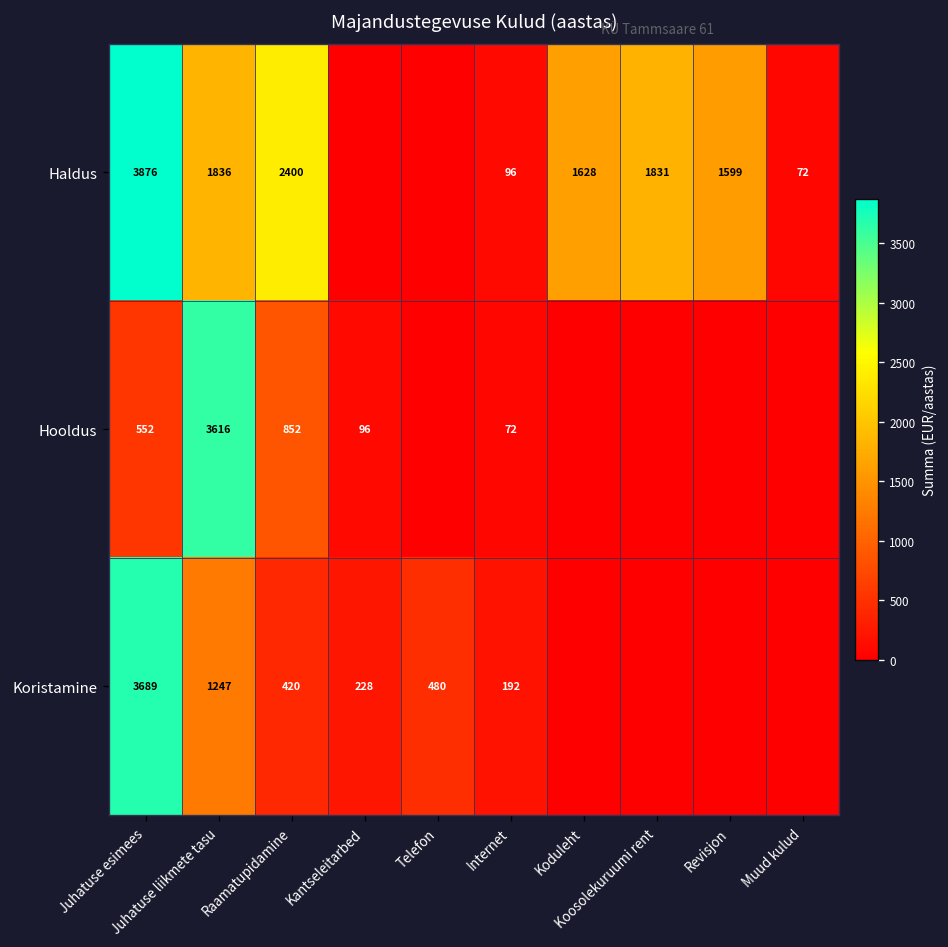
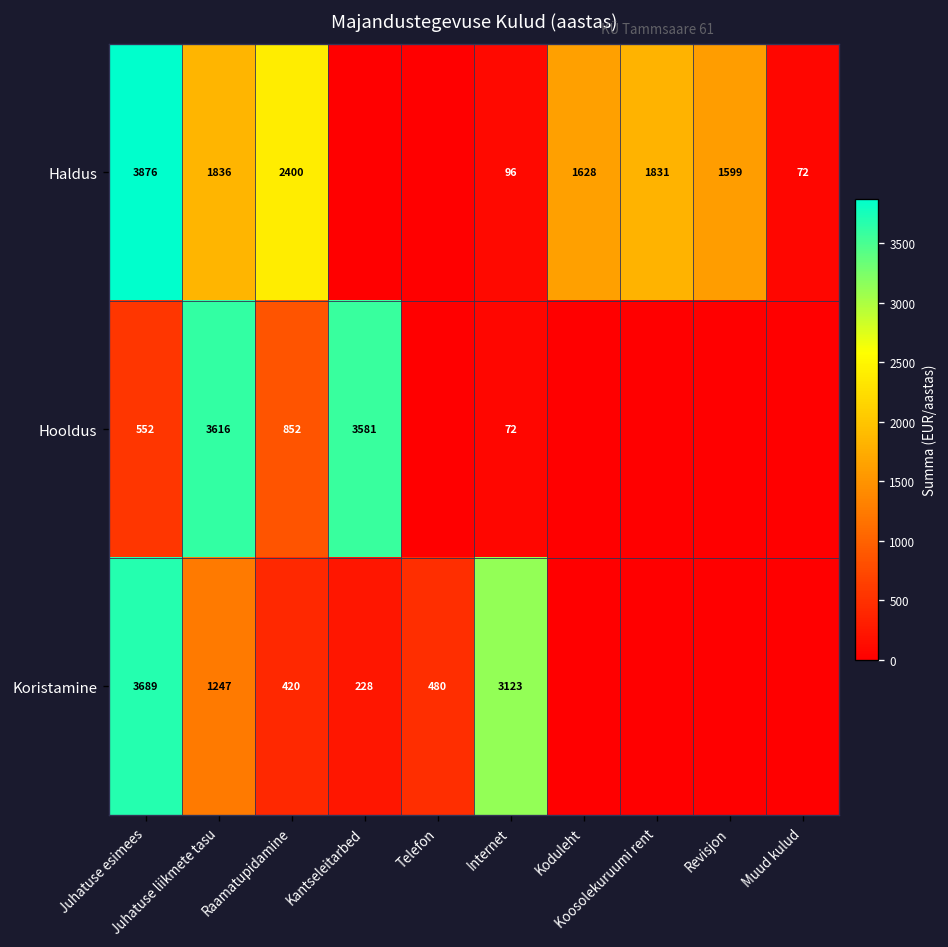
Hooldus, Kantseleitarbed: 96 -> 3581
Koristamine, Internet: 192 -> 3123
